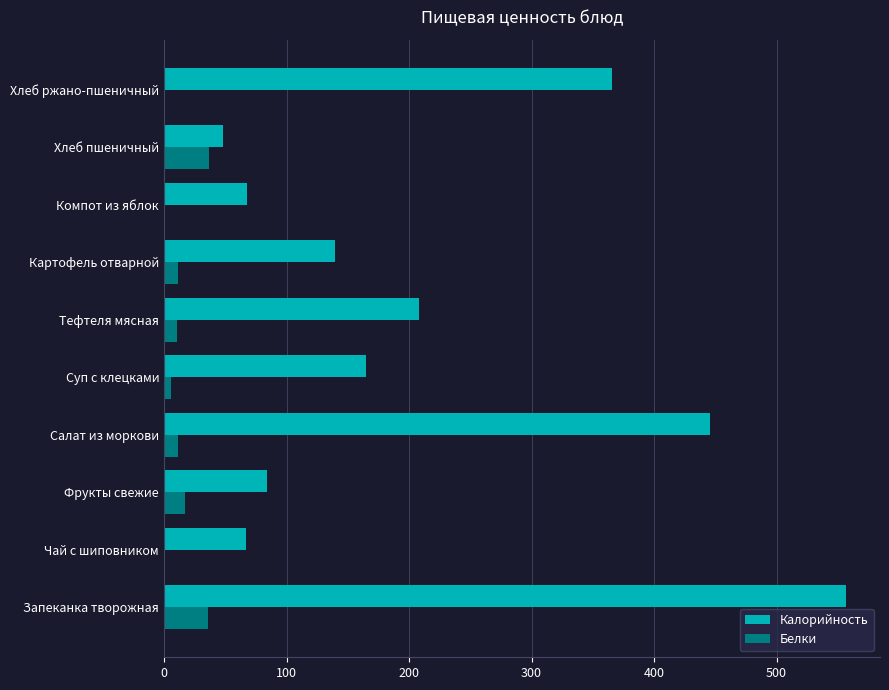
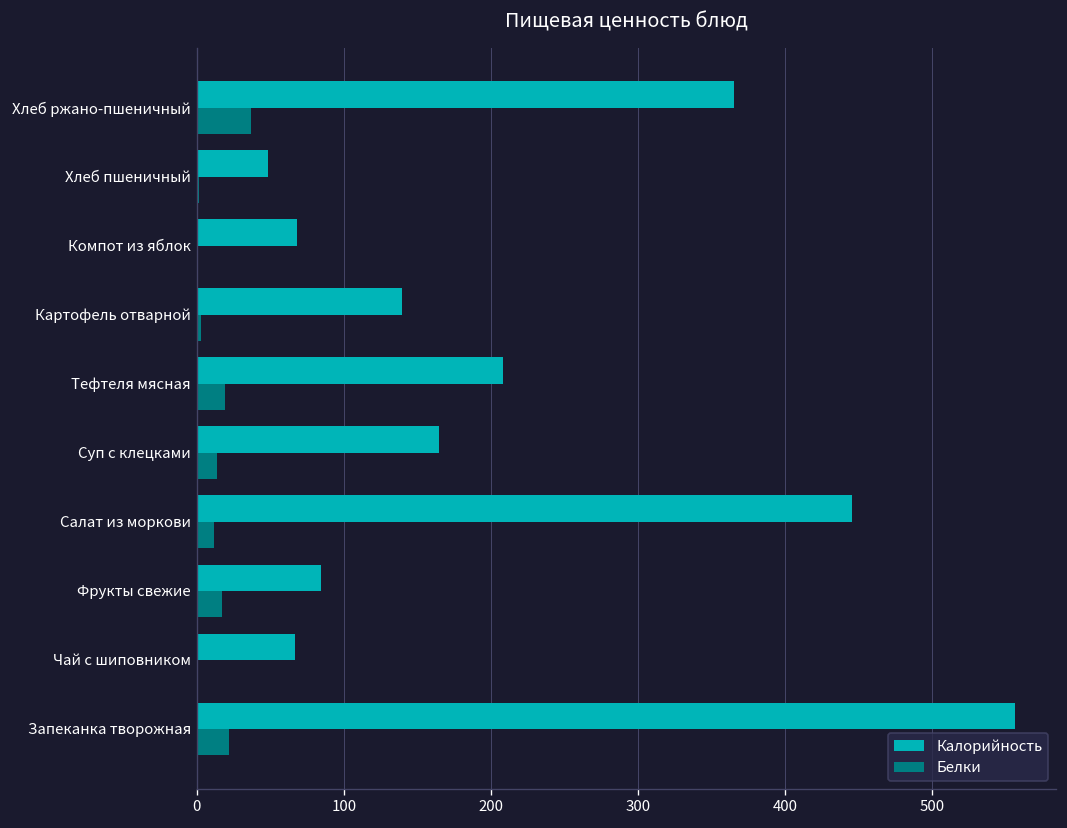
Белки, Хлеб ржано-пшеничный: 1 -> 37
Белки, Хлеб пшеничный: 37 -> 1
Белки, Картофель отварной: 11 -> 3
Белки, Тефтеля мясная: 11 -> 19
Белки, Суп с клецками: 5 -> 14
Белки, Запеканка творожная: 36 -> 22
